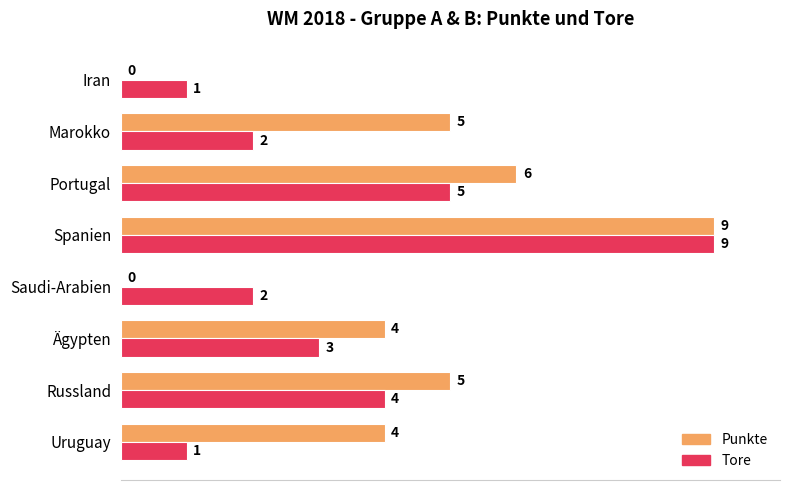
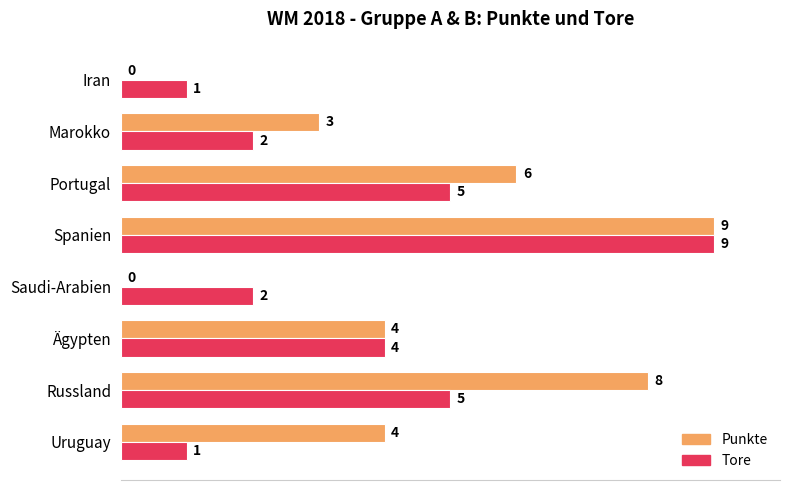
Punkte, Marokko: 5 -> 3
Tore, Ägypten: 3 -> 4
Punkte, Russland: 5 -> 8
Tore, Russland: 4 -> 5
